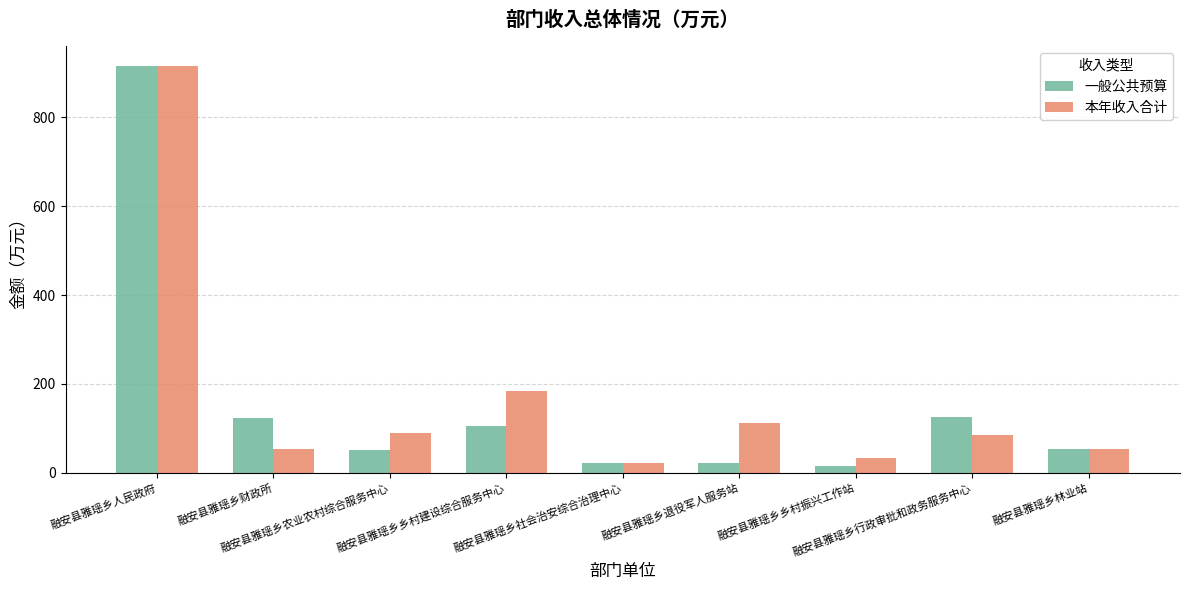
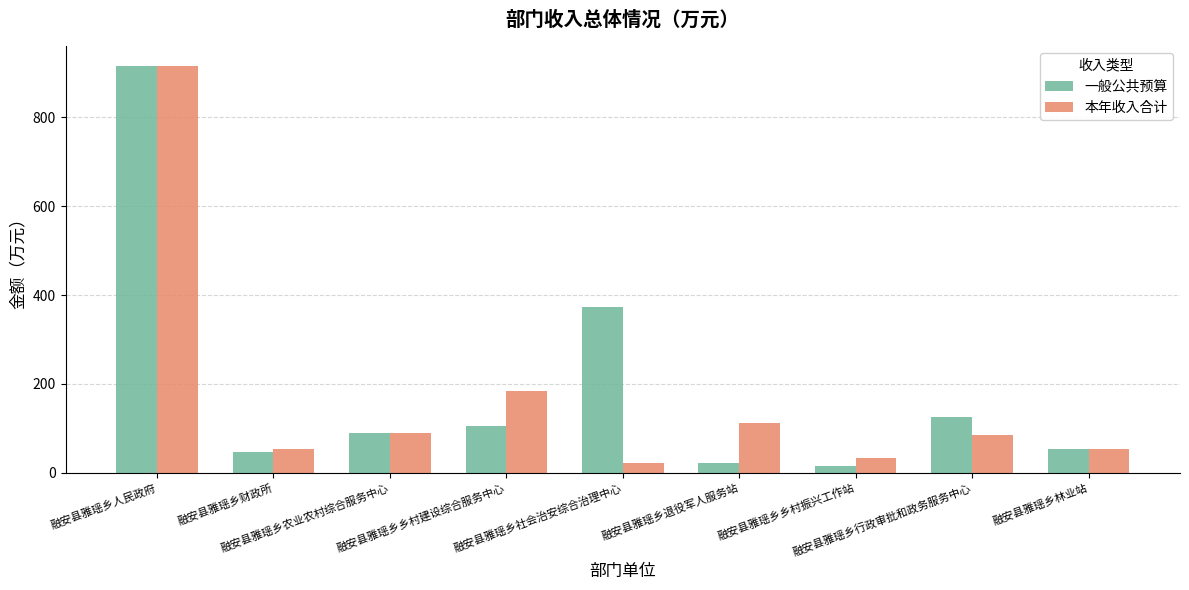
一般公共预算, 融安县雅瑶乡财政所: 120 -> 50
一般公共预算, 融安县雅瑶乡农业农村综合服务中心: 50 -> 90
一般公共预算, 融安县雅瑶乡社会治安综合治理中心: 20 -> 370
